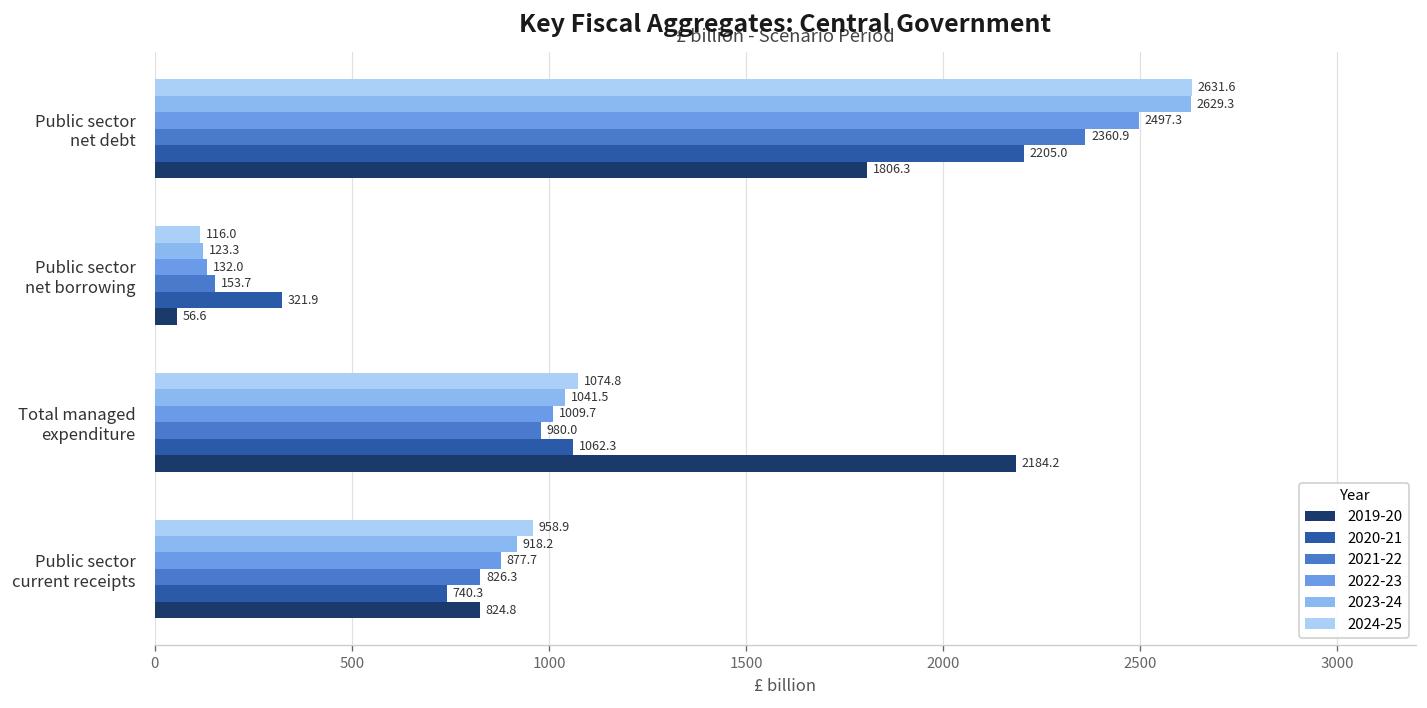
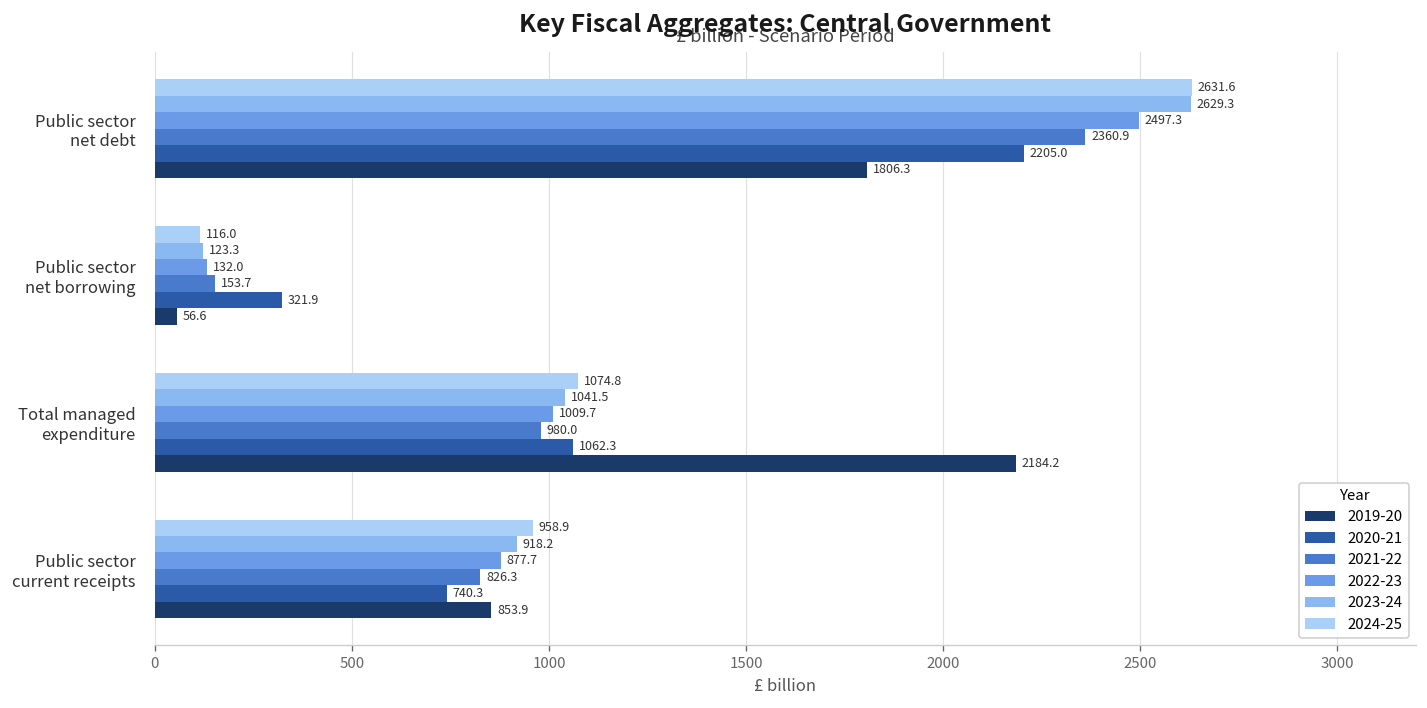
2019-20, Public sector current receipts: 824.8 -> 853.9
